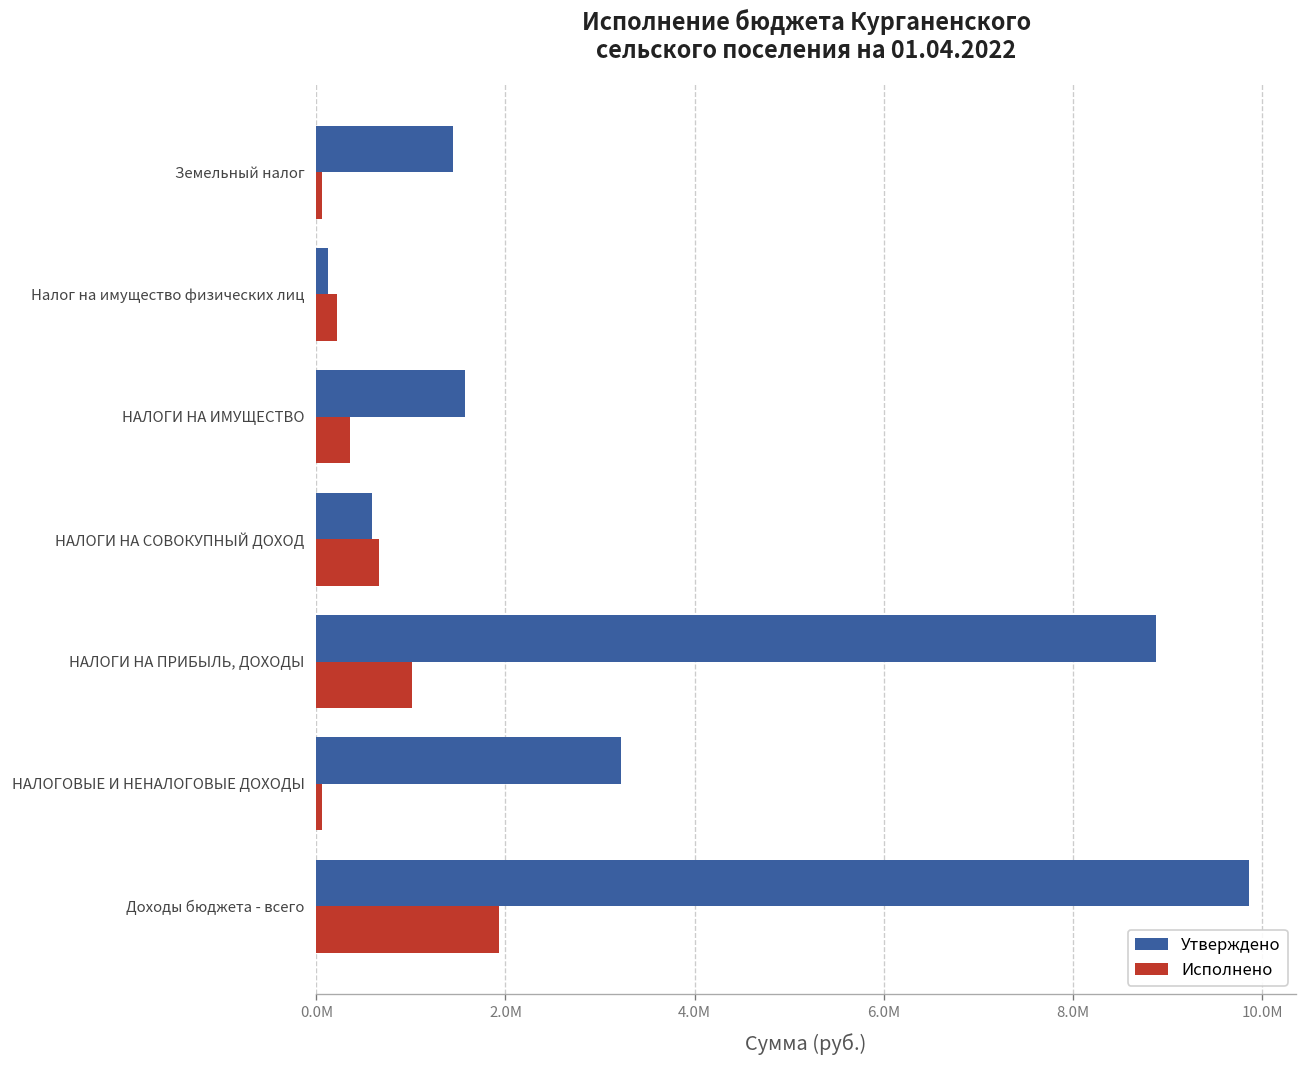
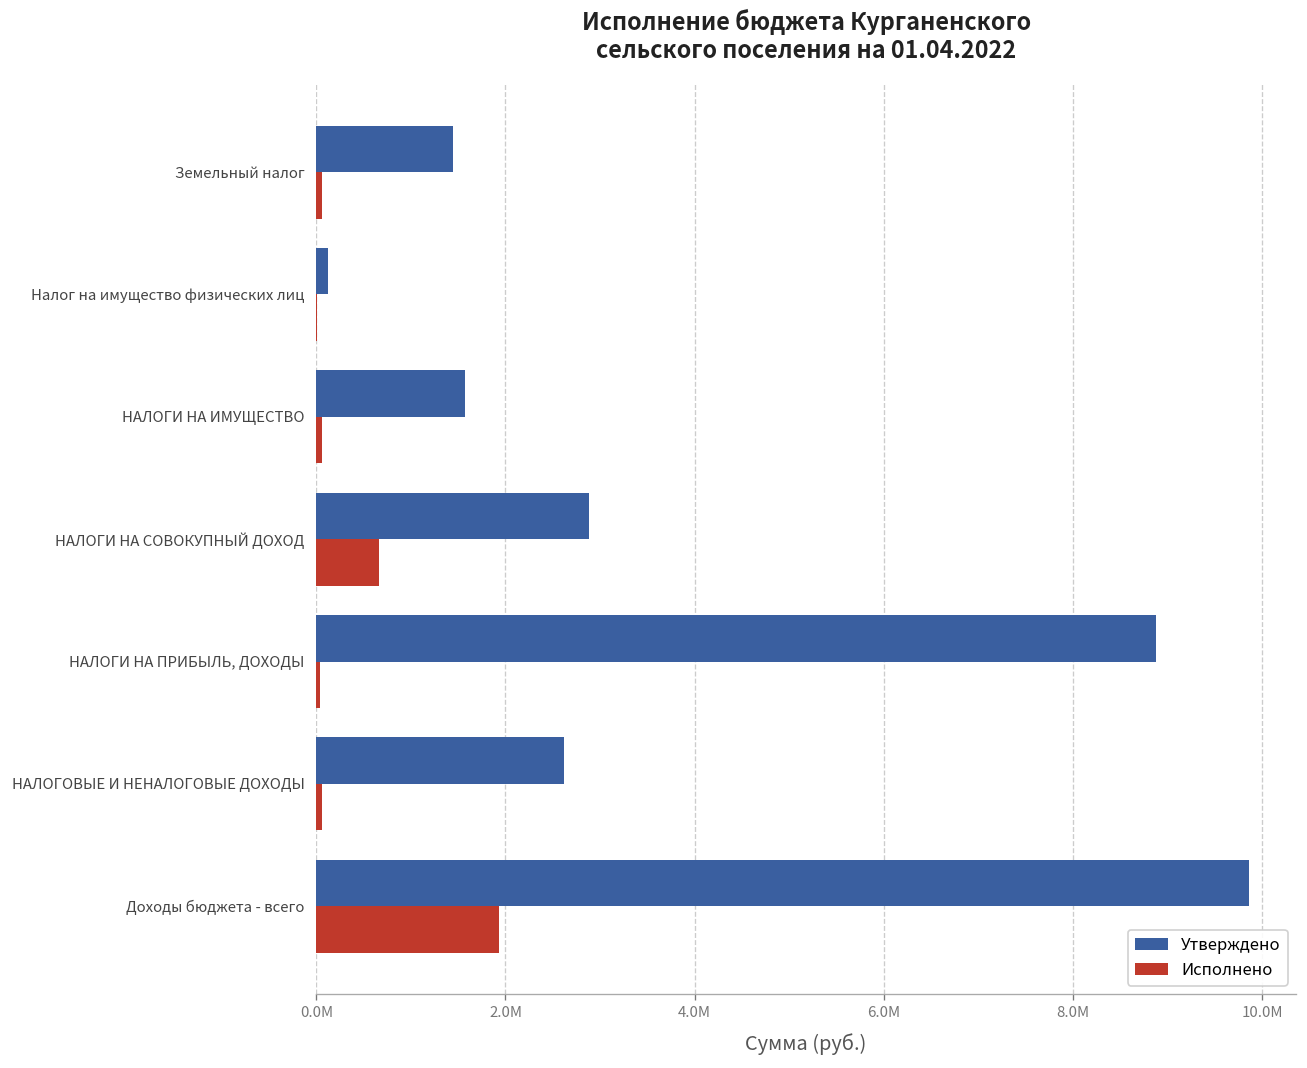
Исполнено, Налог на имущество физических лиц: 200000 -> 0
Исполнено, НАЛОГИ НА ИМУЩЕСТВО: 400000 -> 100000
Утверждено, НАЛОГИ НА СОВОКУПНЫЙ ДОХОД: 600000 -> 2900000
Исполнено, НАЛОГИ НА ПРИБЫЛЬ, ДОХОДЫ: 1000000 -> 0
Утверждено, НАЛОГОВЫЕ И НЕНАЛОГОВЫЕ ДОХОДЫ: 3200000 -> 2600000
